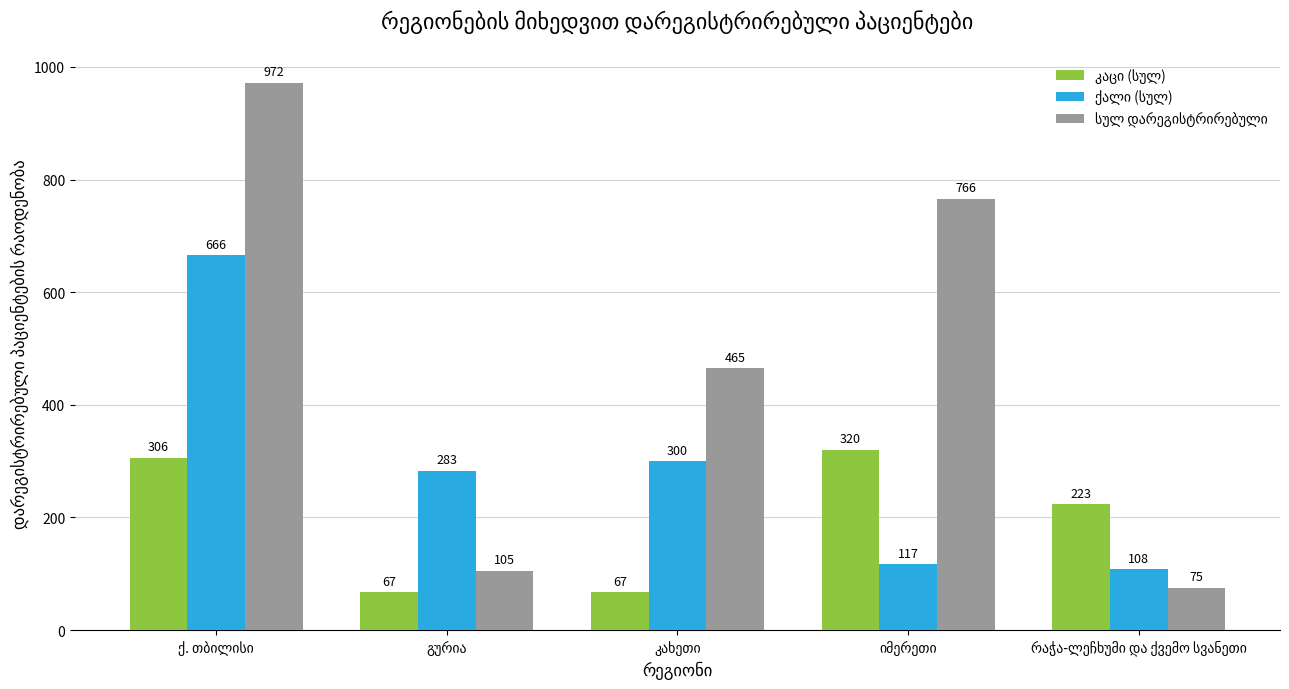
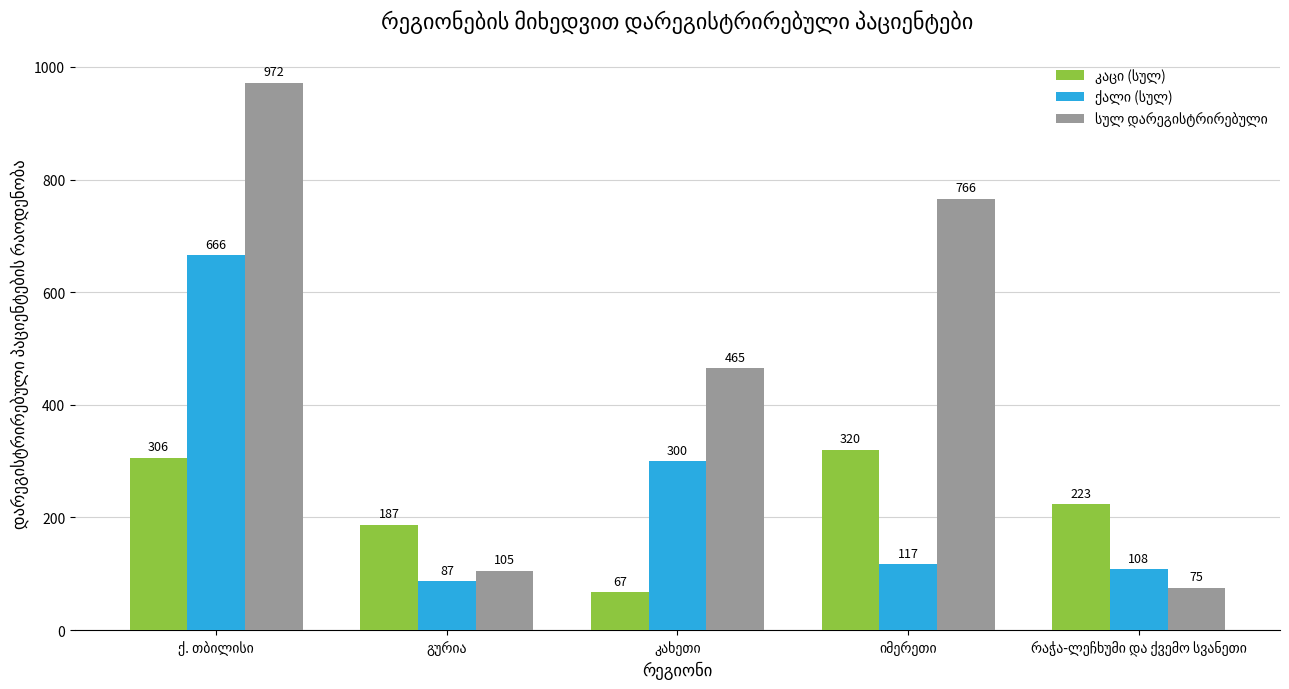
კაცი (სულ), გურია: 67 -> 187
ქალი (სულ), გურია: 283 -> 87
